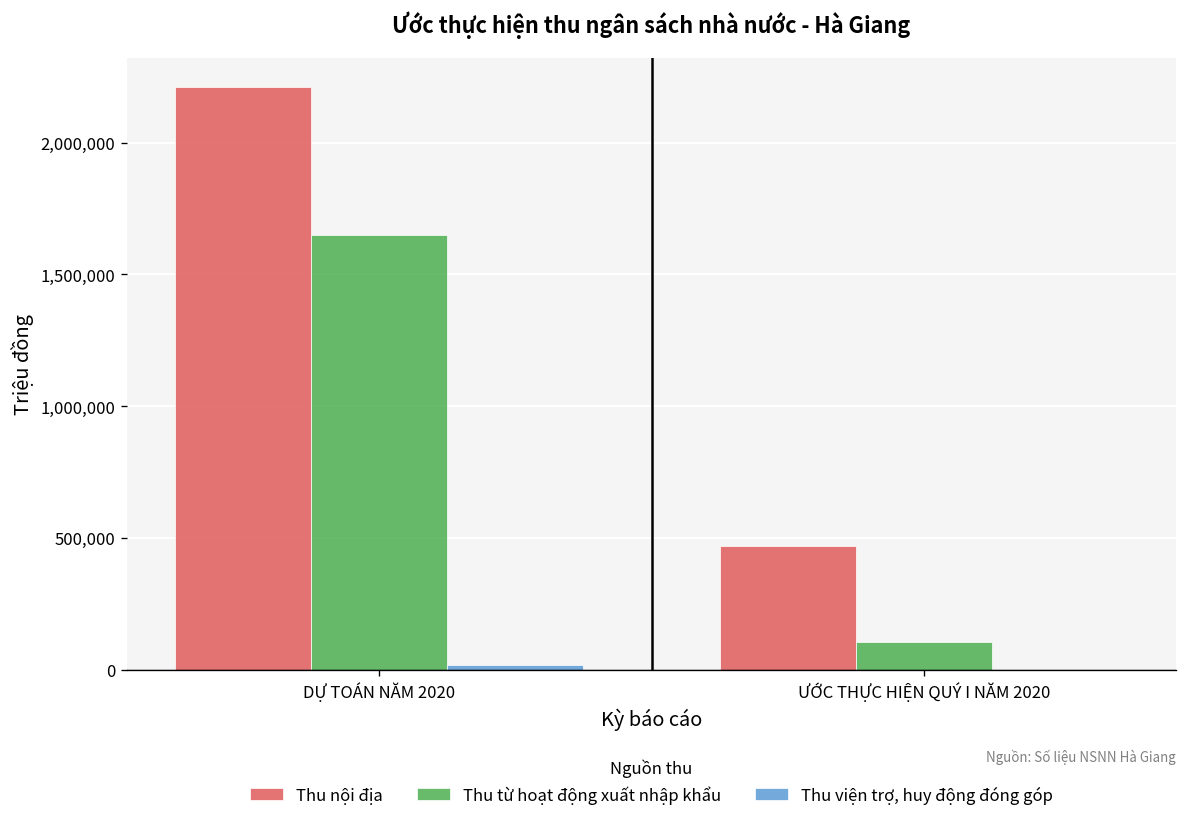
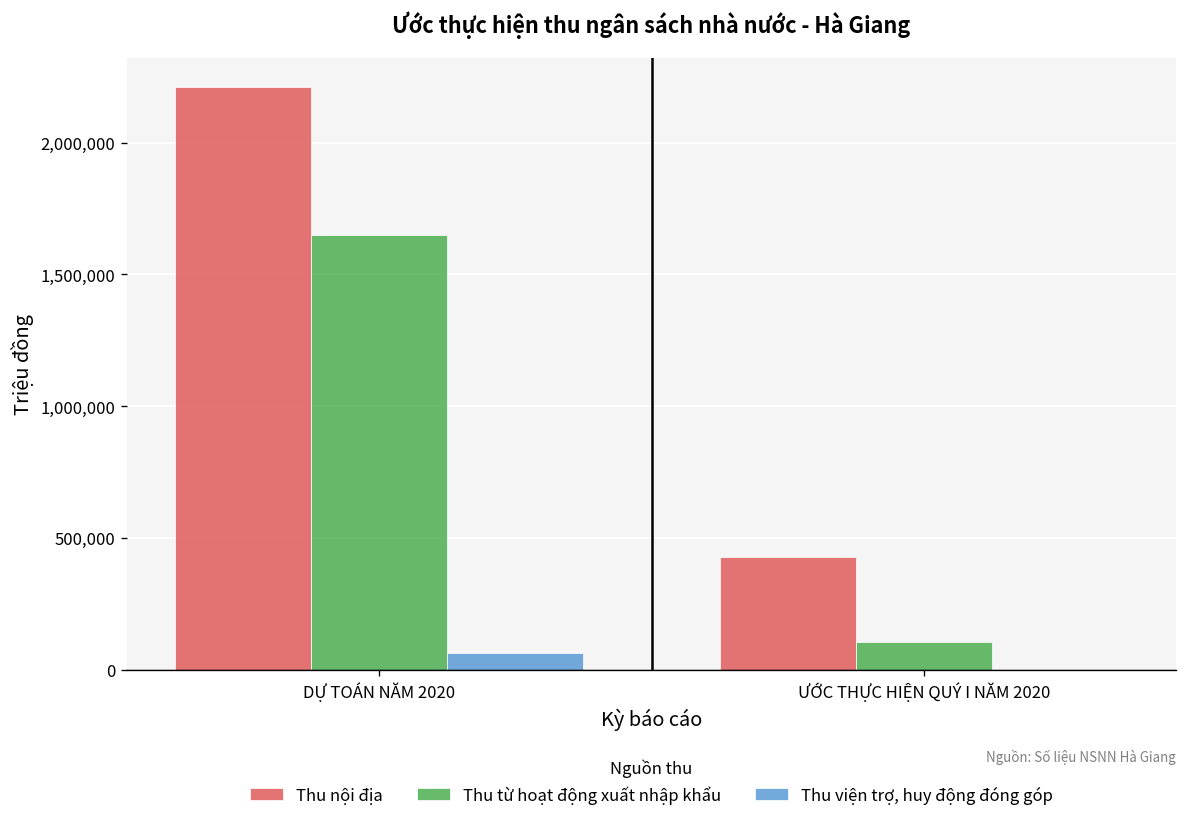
Thu viện trợ, huy động đóng góp, DỰ TOÁN NĂM 2020: 20,000 -> 60,000
Thu nội địa, ƯỚC THỰC HIỆN QUÝ I NĂM 2020: 470,000 -> 430,000
